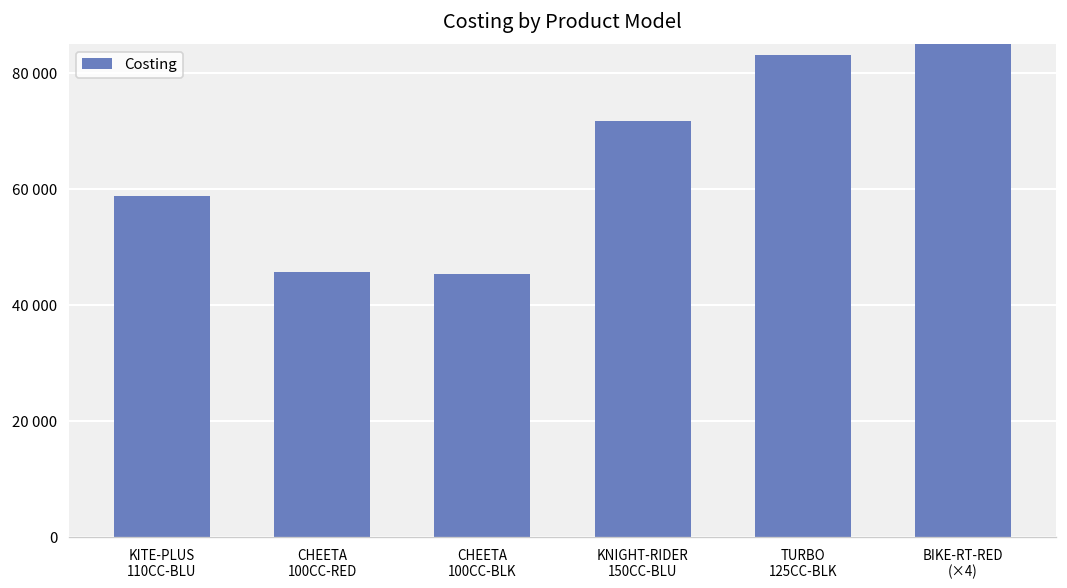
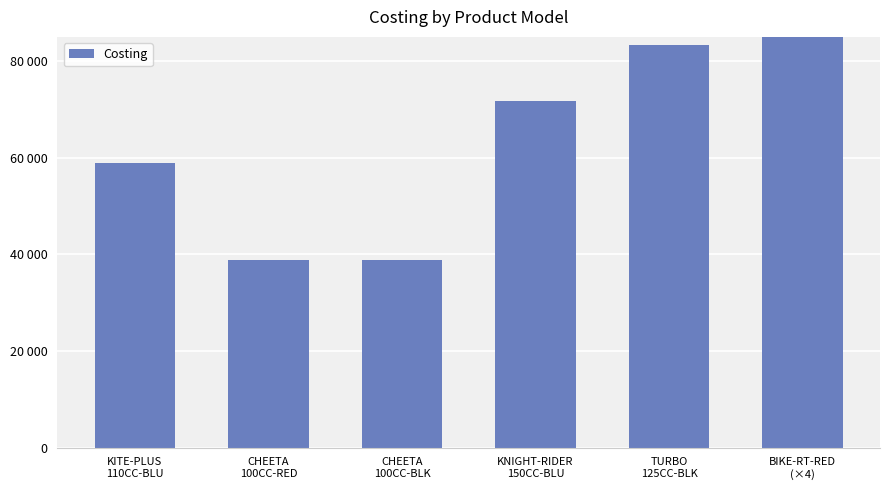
CHEETA 100CC-RED: 46000 -> 39000
CHEETA 100CC-BLK: 45000 -> 39000
